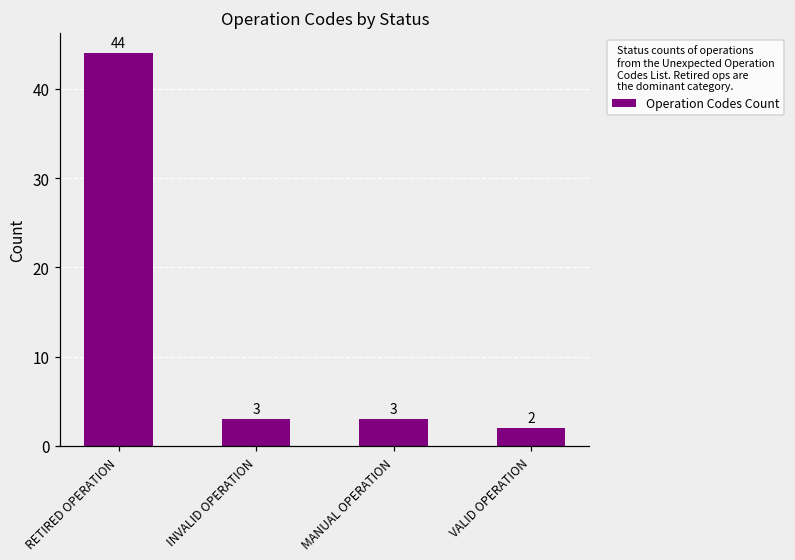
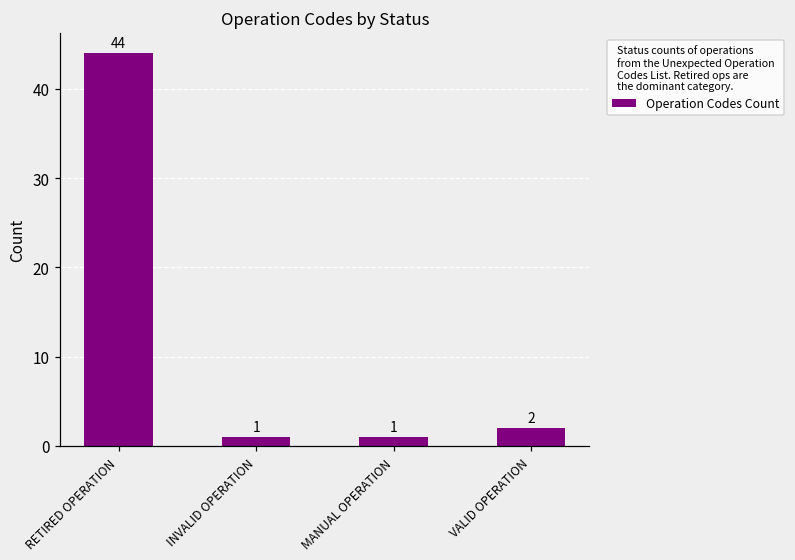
INVALID OPERATION: 3 -> 1
MANUAL OPERATION: 3 -> 1
